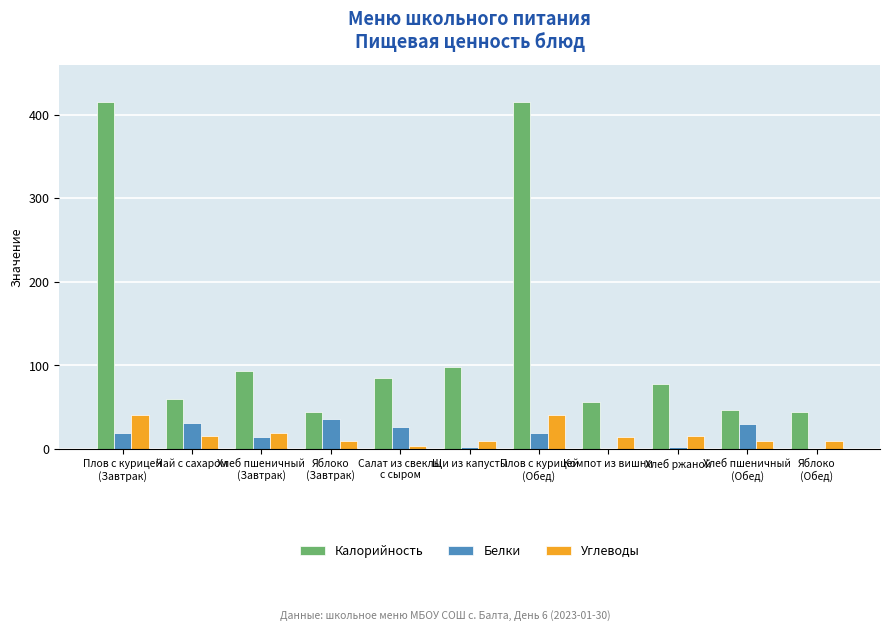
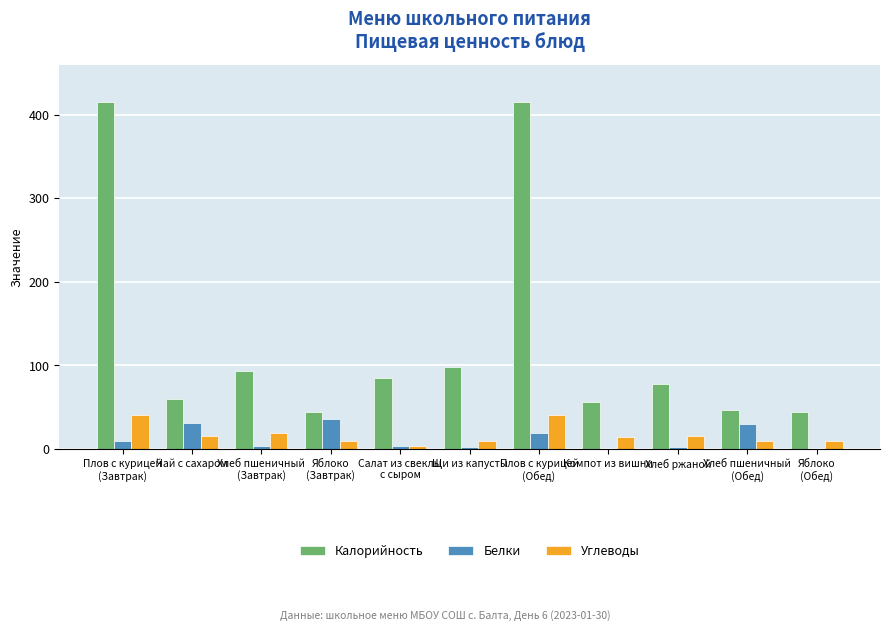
Белки, Плов с курицей (Завтрак): 20 -> 10
Белки, Хлеб пшеничный (Завтрак): 10 -> 0
Белки, Салат из свеклы с сыром: 30 -> 0
